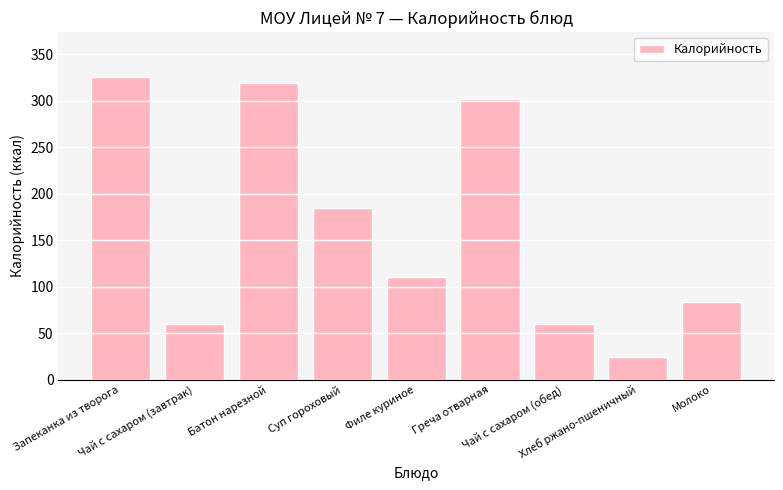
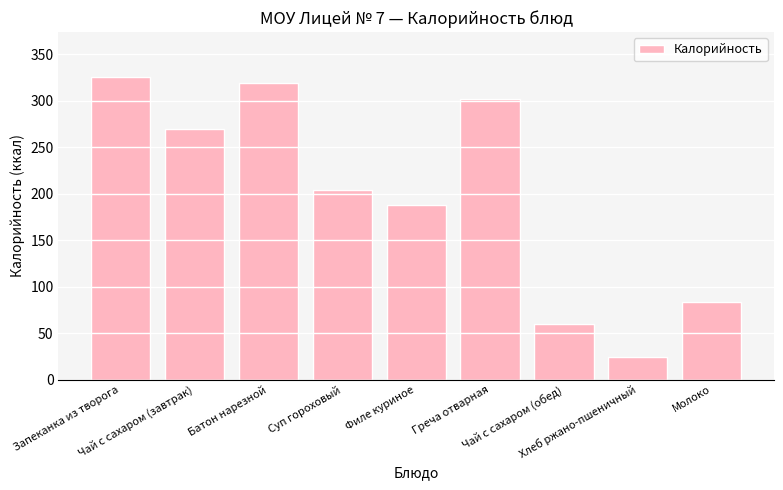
Чай с сахаром (завтрак): 60 -> 270
Суп гороховый: 180 -> 200
Филе куриное: 110 -> 190
